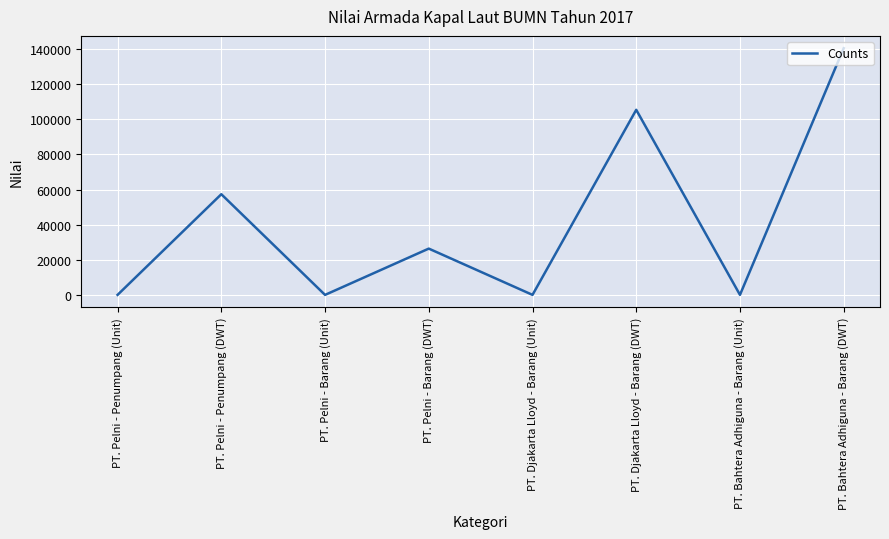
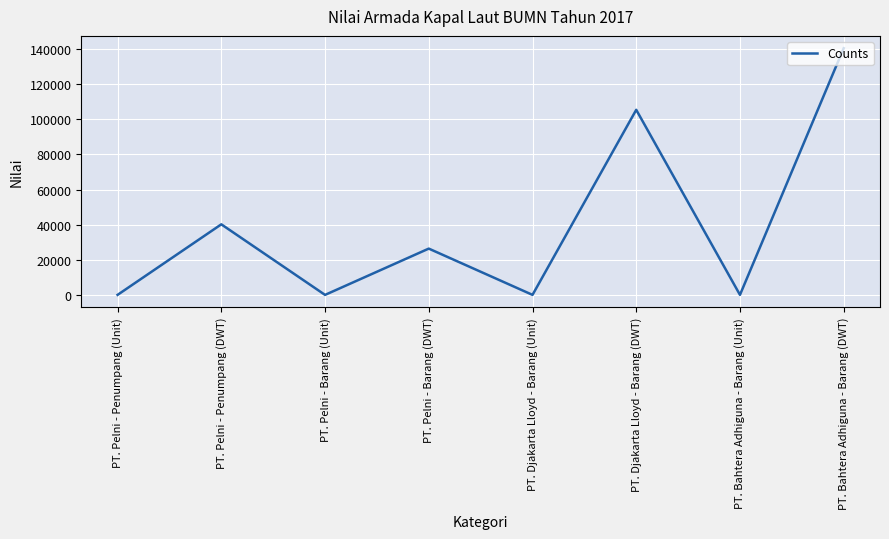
PT. Pelni - Penumpang (DWT): 57000 -> 40000
